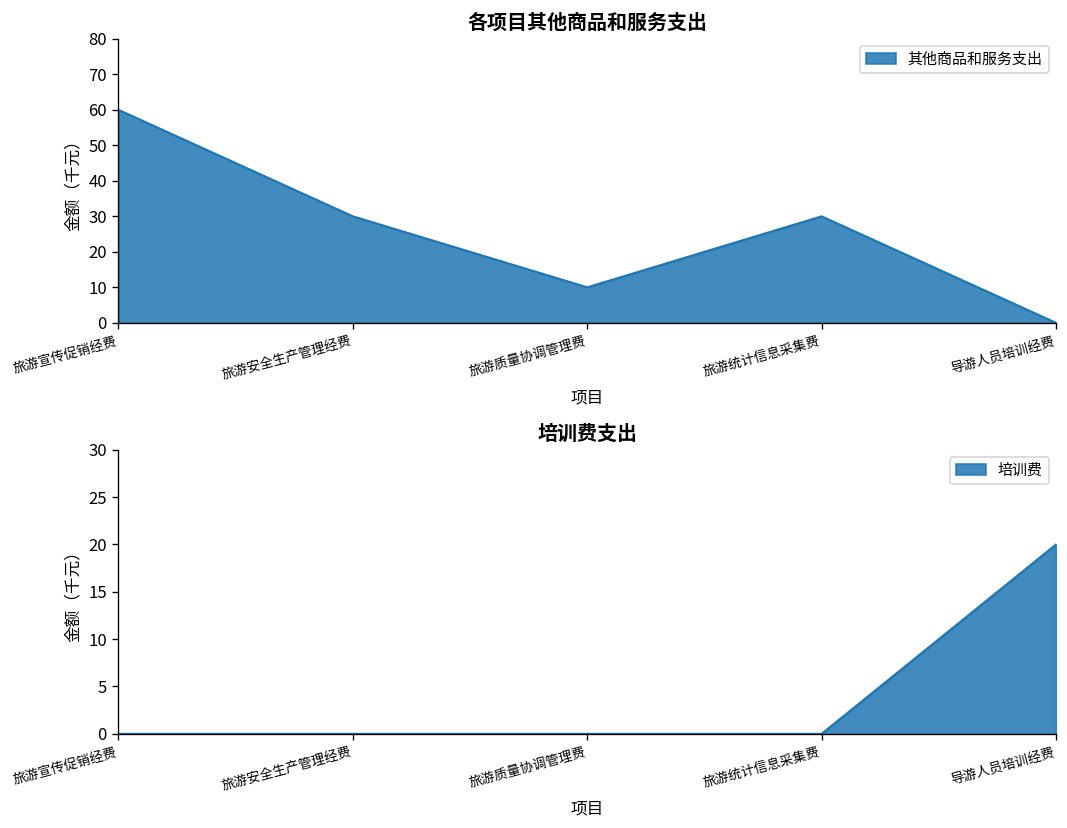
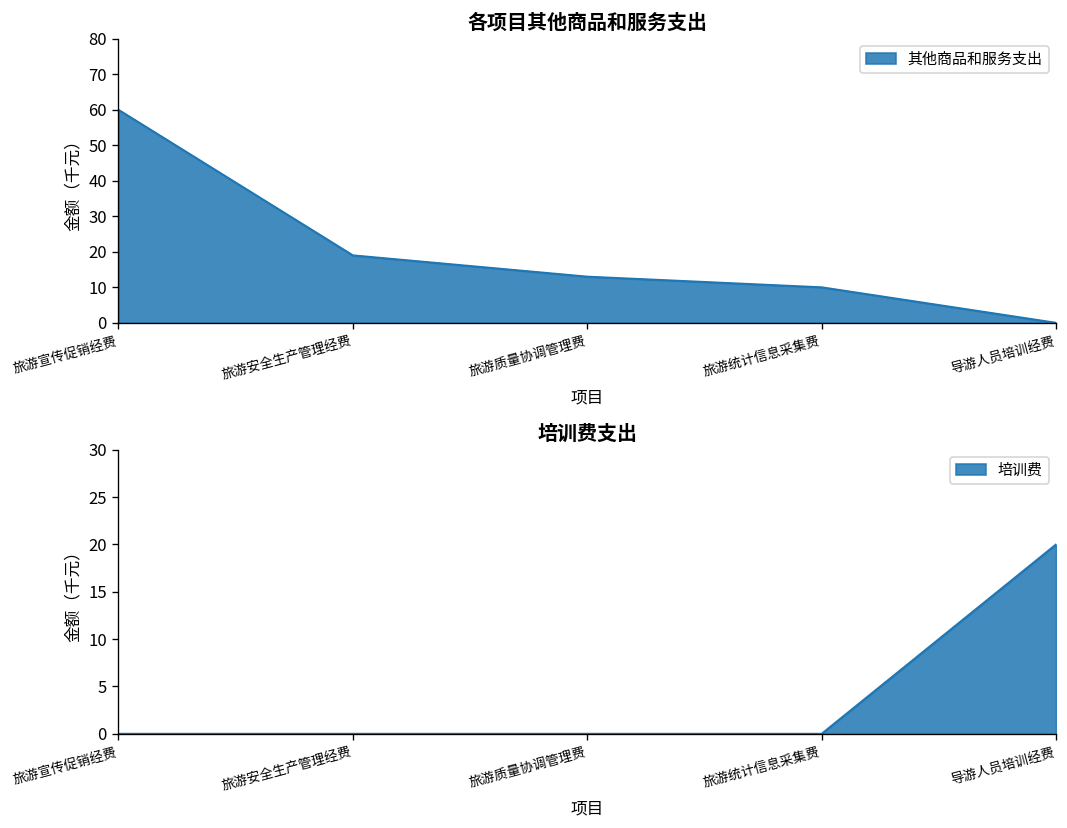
各项目其他商品和服务支出, 旅游安全生产管理经费: 30 -> 19
各项目其他商品和服务支出, 旅游质量协调管理费: 10 -> 13
各项目其他商品和服务支出, 旅游统计信息采集费: 30 -> 10
